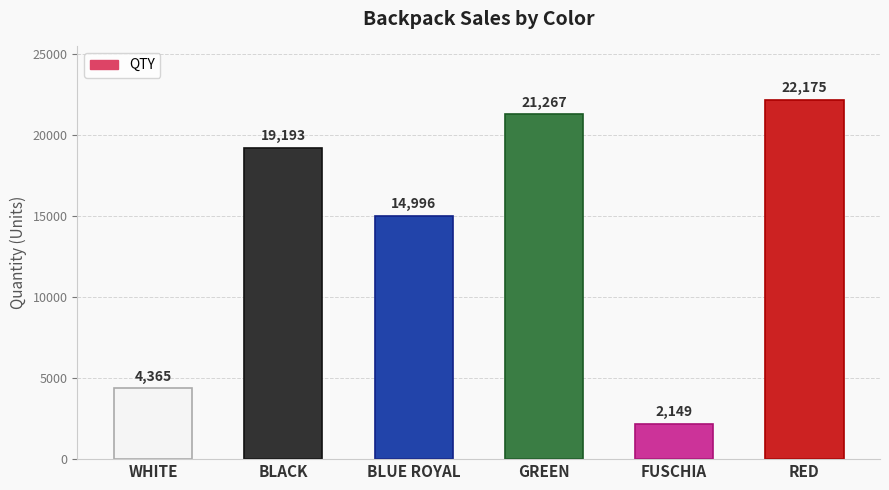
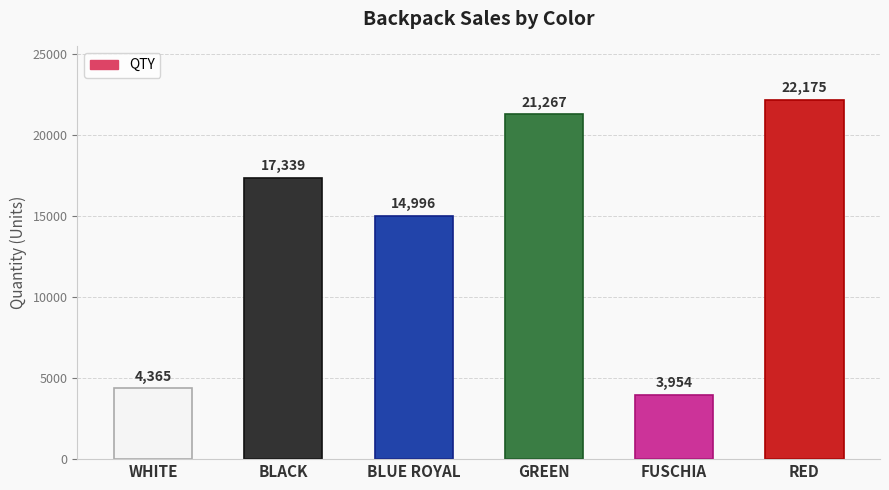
BLACK: 19,193 -> 17,339
FUSCHIA: 2,149 -> 3,954
